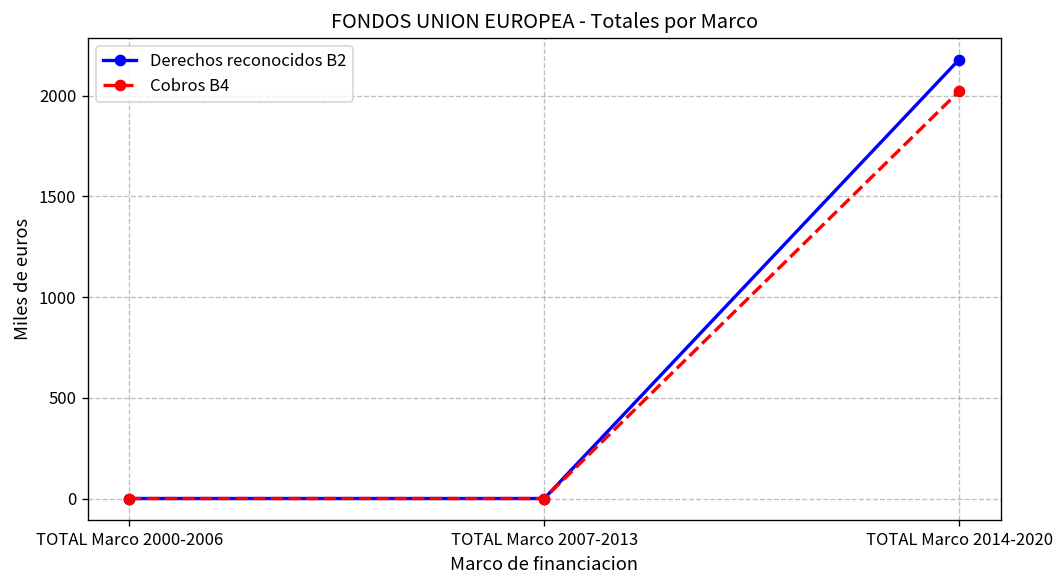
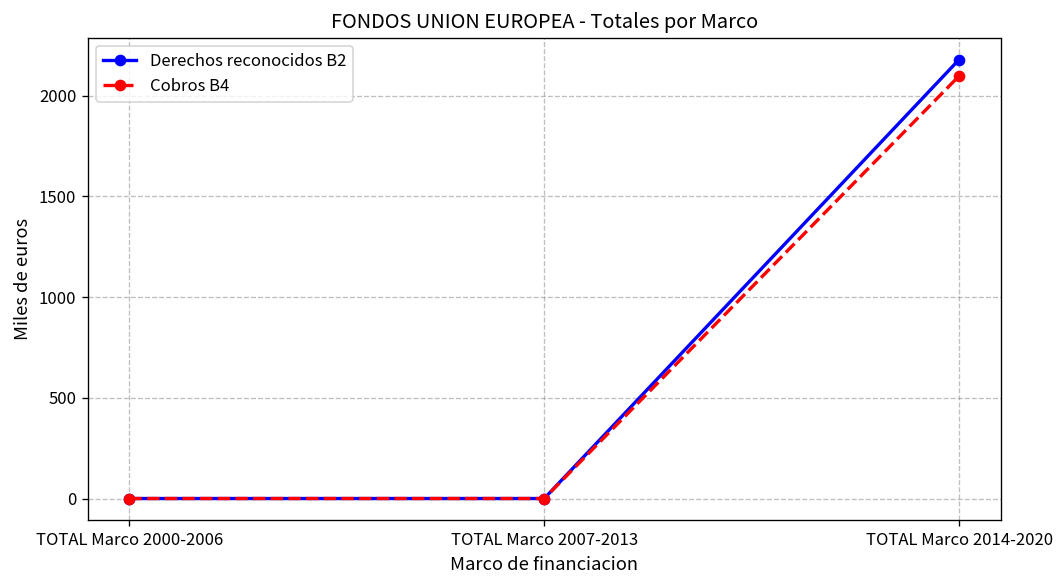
Cobros B4, TOTAL Marco 2014-2020: 2020 -> 2100
